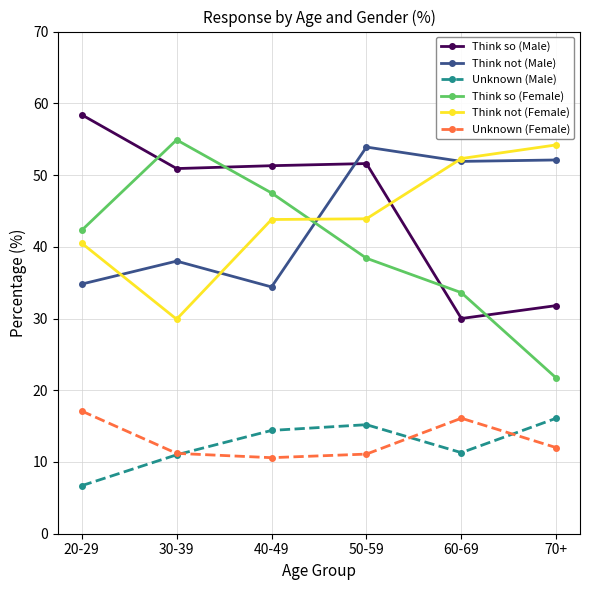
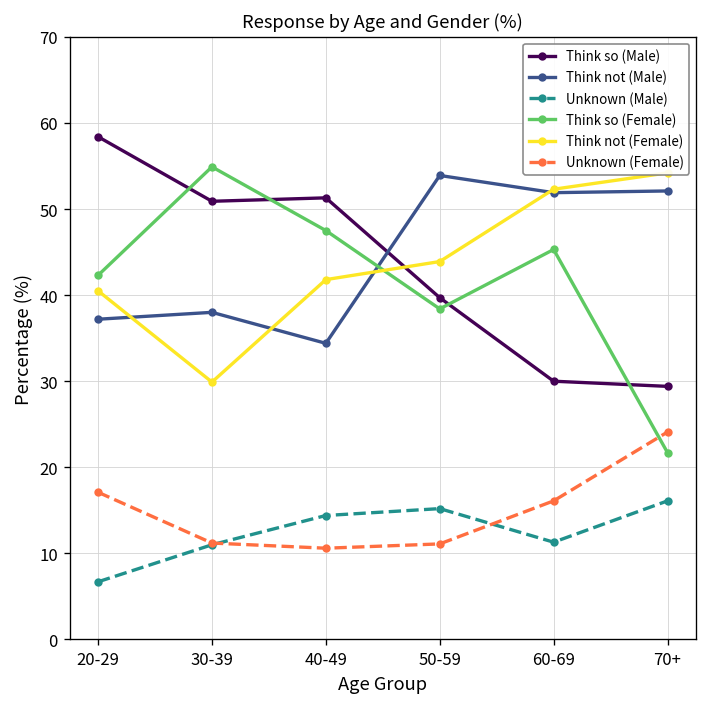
Think not (Male), 20-29: 35 -> 37
Think not (Female), 40-49: 44 -> 42
Think so (Male), 50-59: 52 -> 40
Think so (Female), 60-69: 34 -> 45
Think so (Male), 70+: 32 -> 29
Unknown (Female), 70+: 12 -> 24
